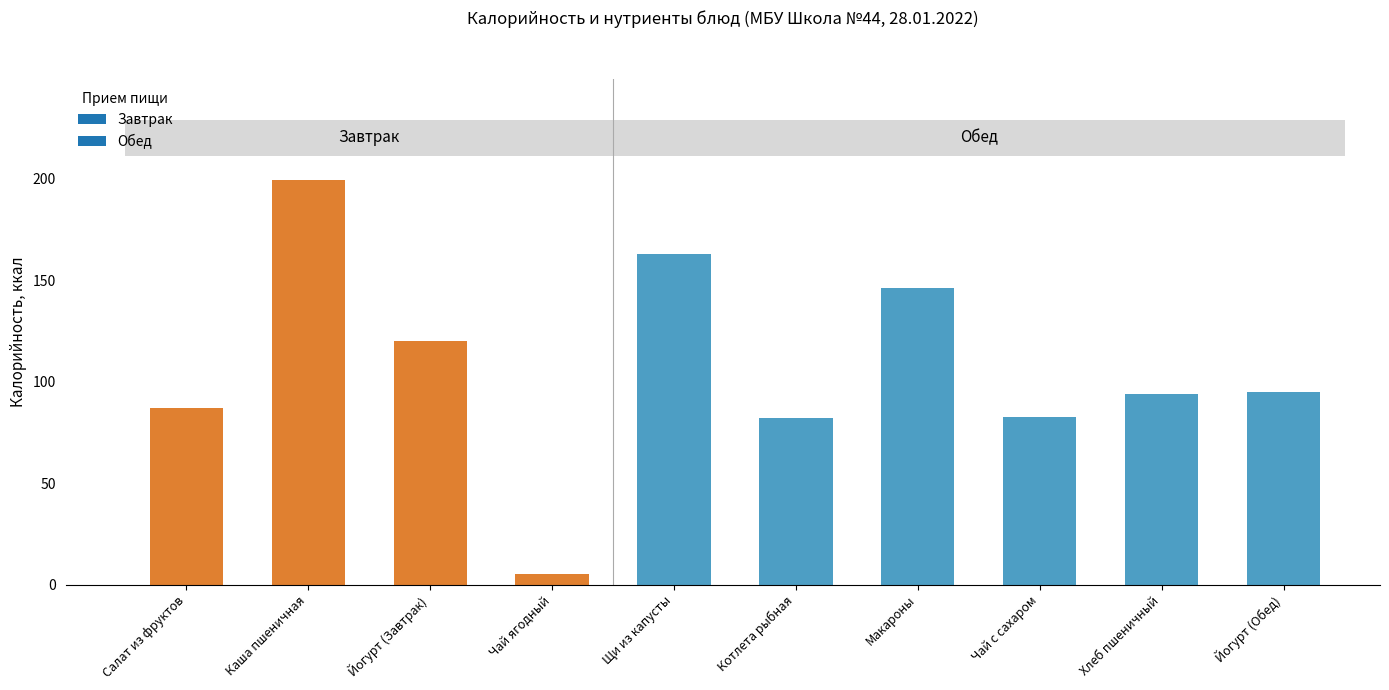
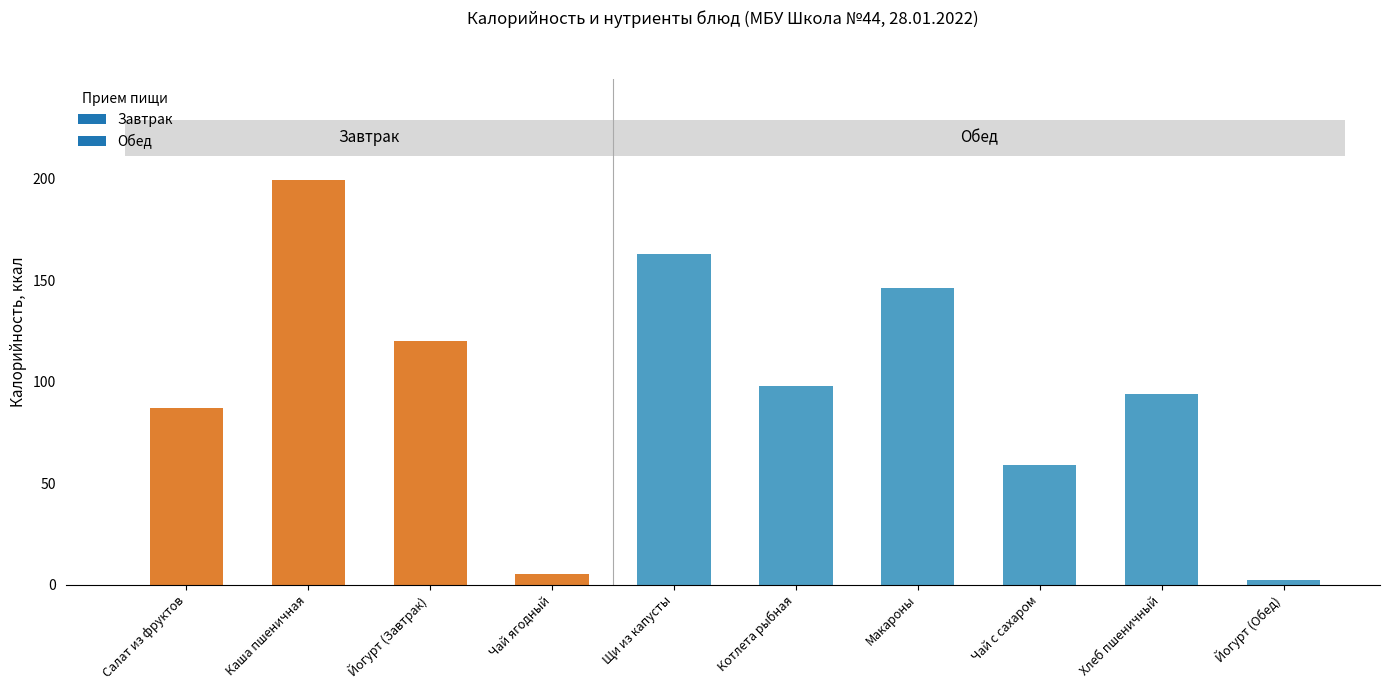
Котлета рыбная: 82 -> 98
Чай с сахаром: 83 -> 59
Йогурт (Обед): 95 -> 2
